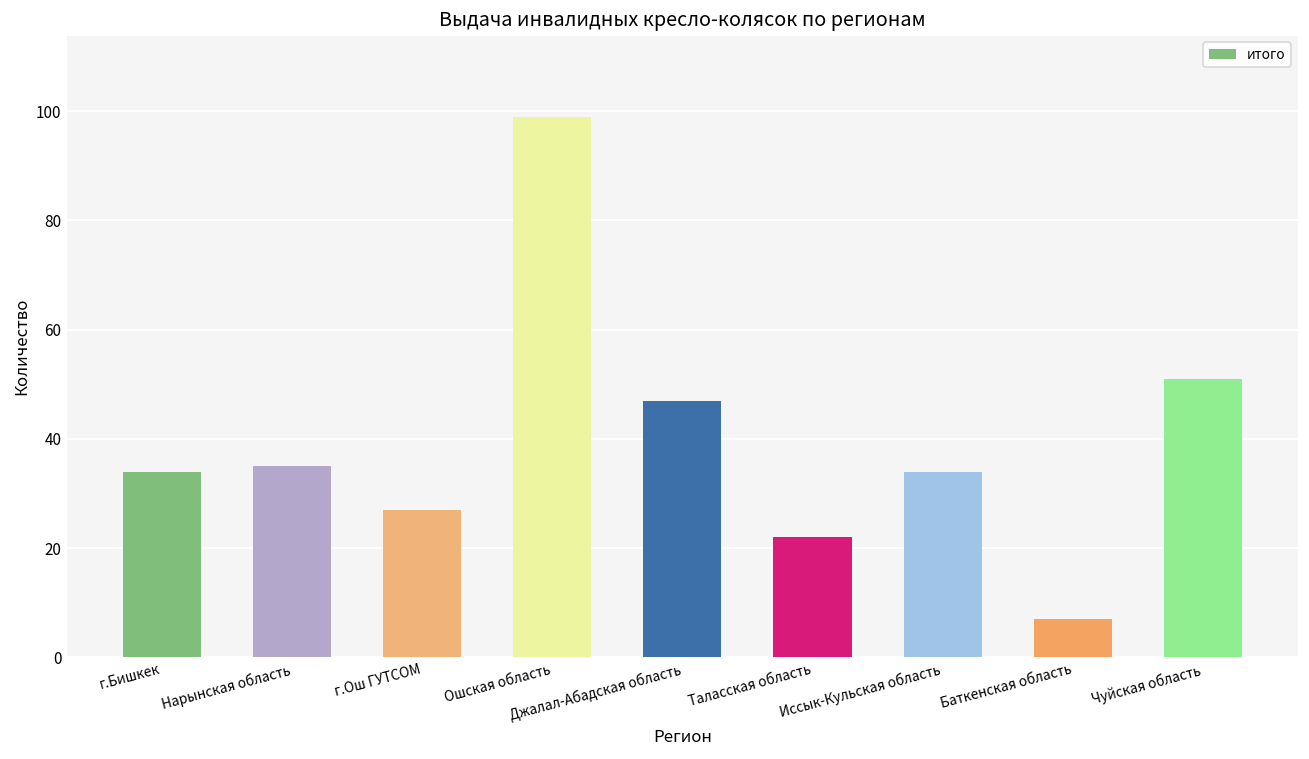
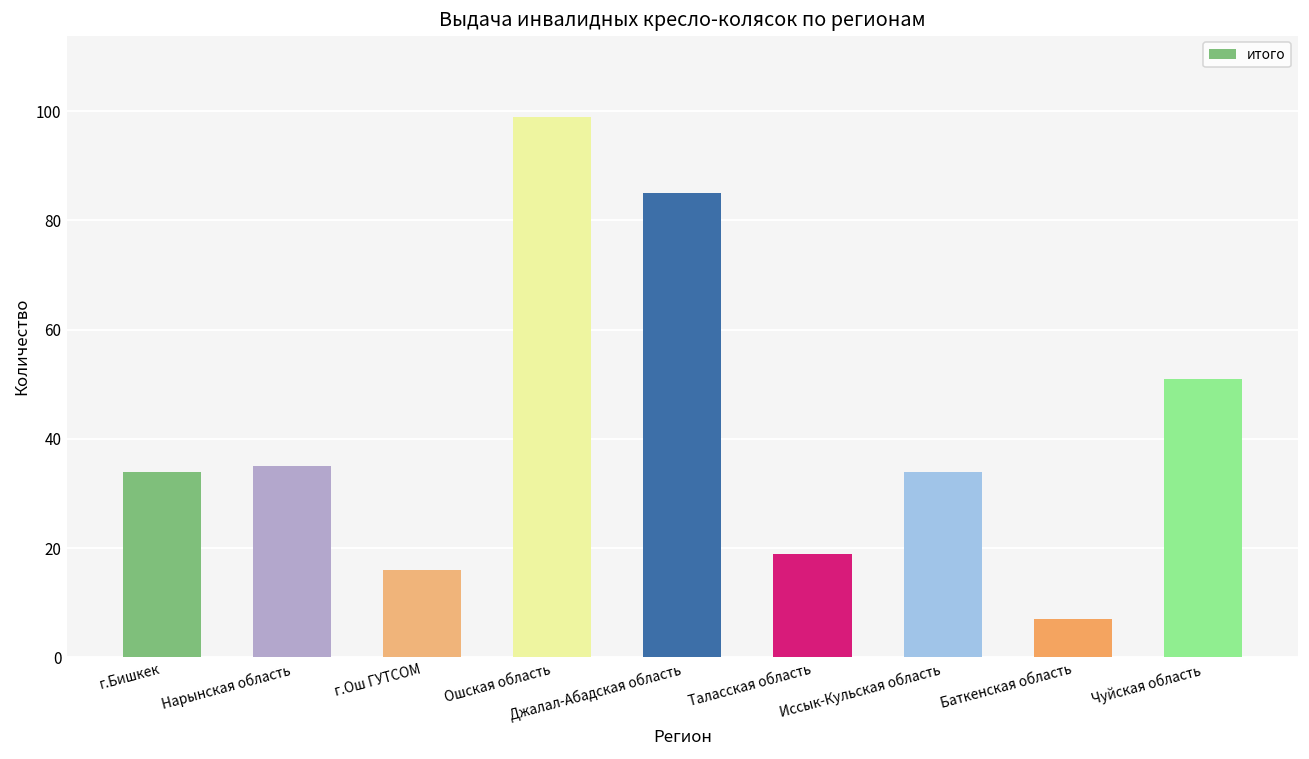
г.Ош ГУТСОМ: 27 -> 16
Джалал-Абадская область: 47 -> 85
Таласская область: 22 -> 19
